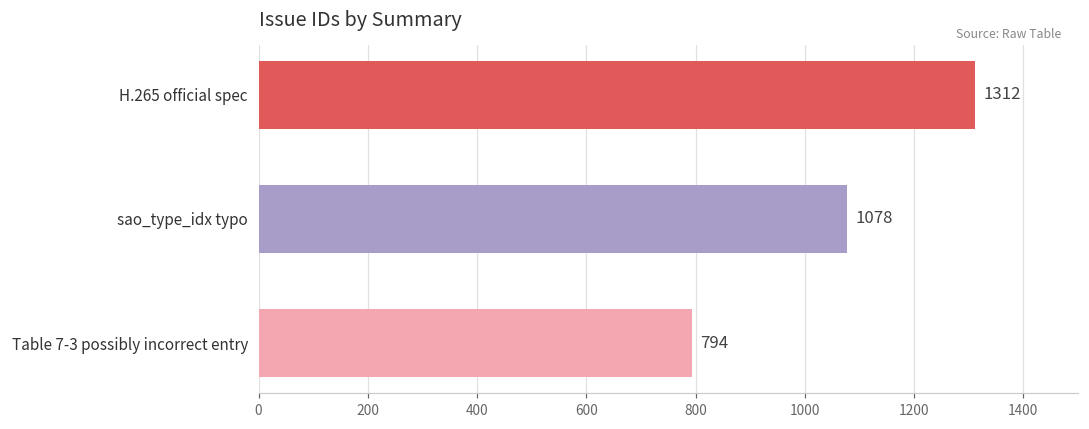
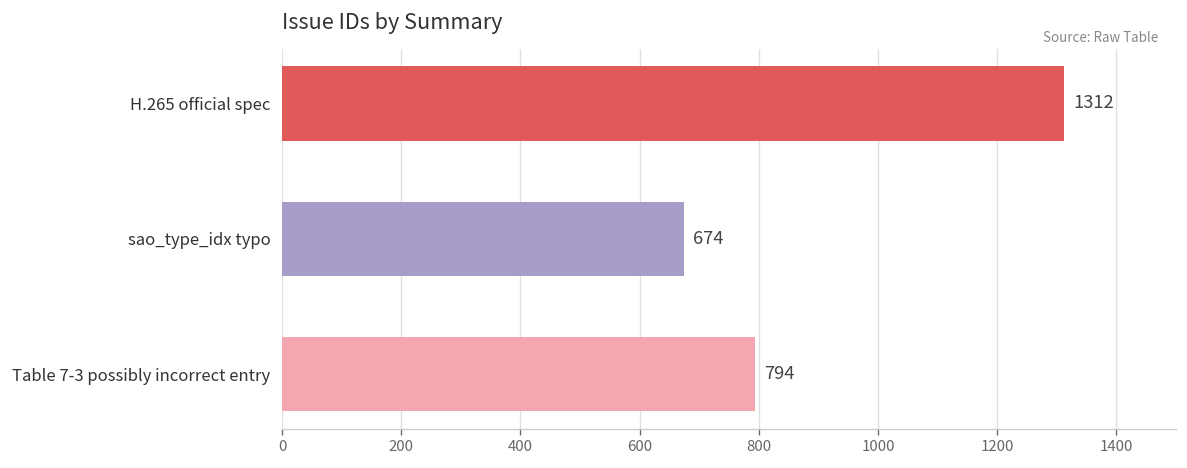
sao_type_idx typo: 1078 -> 674
